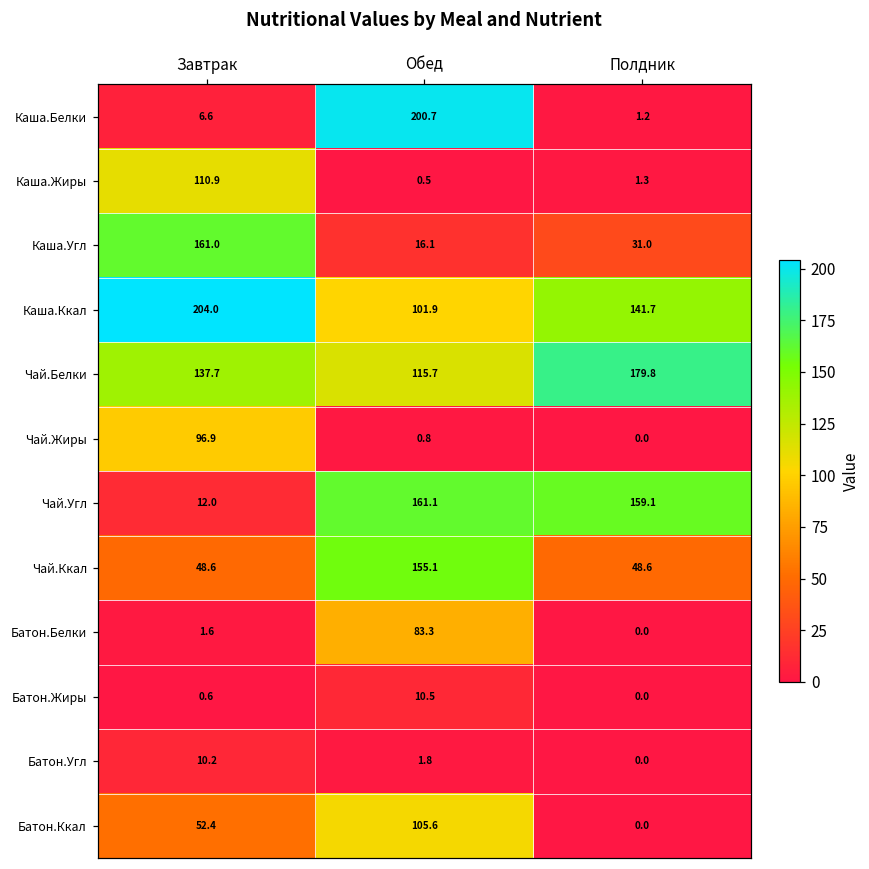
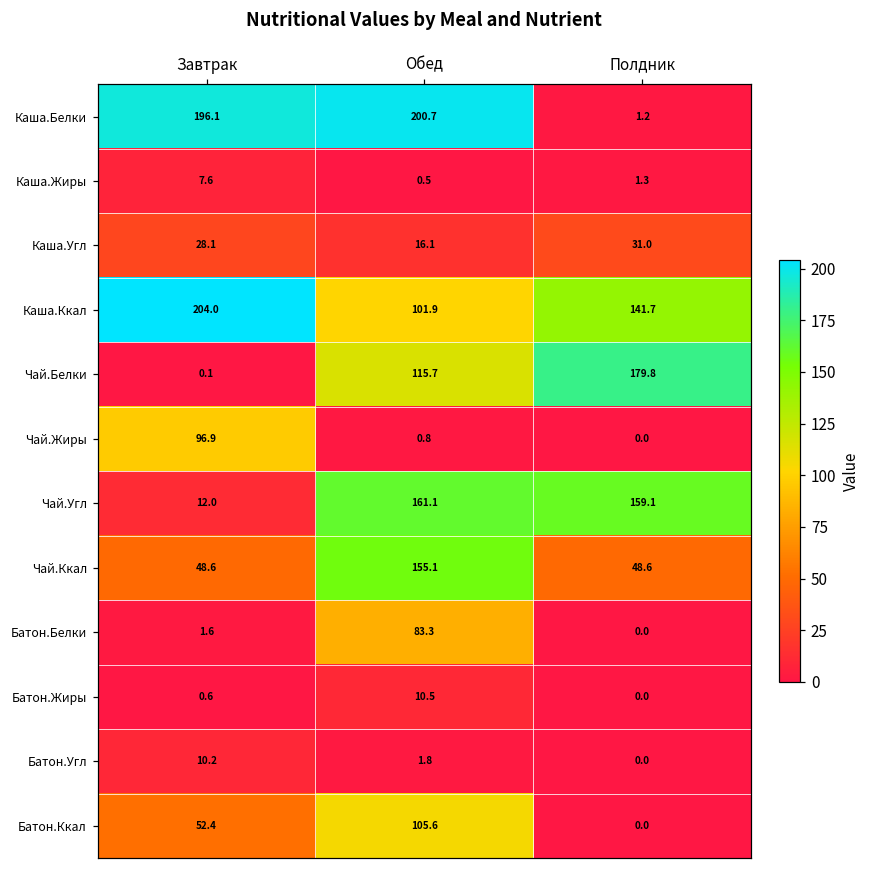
Каша.Белки, Завтрак: 6.6 -> 196.1
Каша.Жиры, Завтрак: 110.9 -> 7.6
Каша.Угл, Завтрак: 161.0 -> 28.1
Чай.Белки, Завтрак: 137.7 -> 0.1
